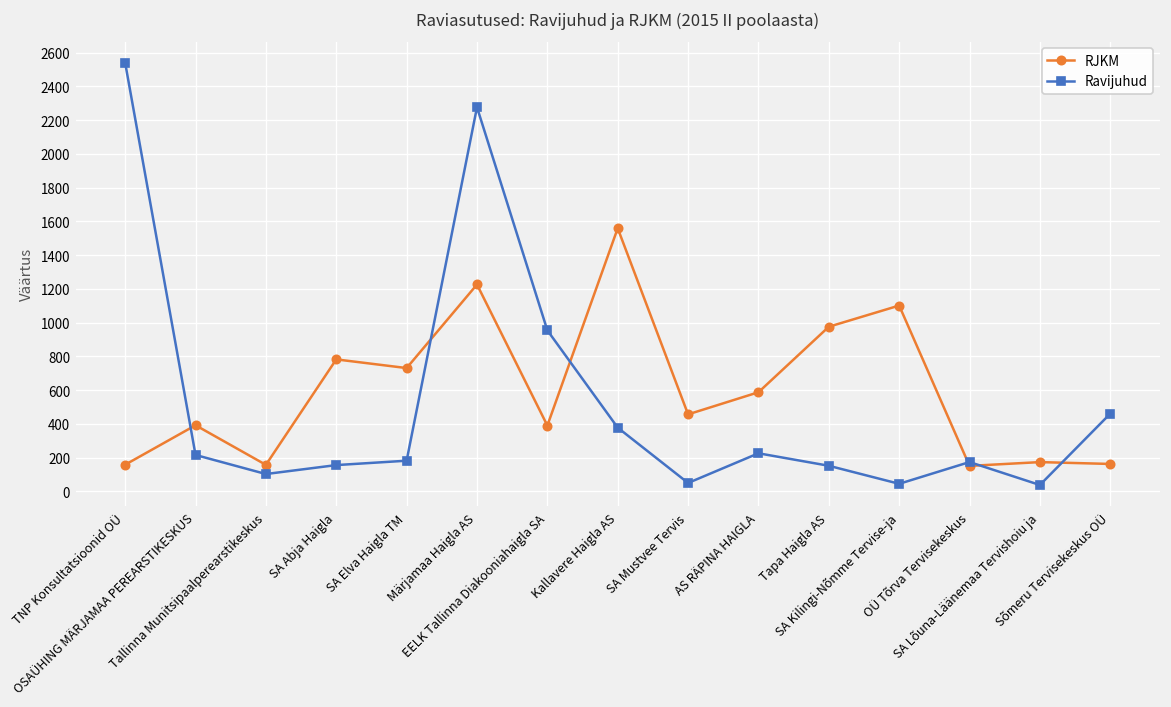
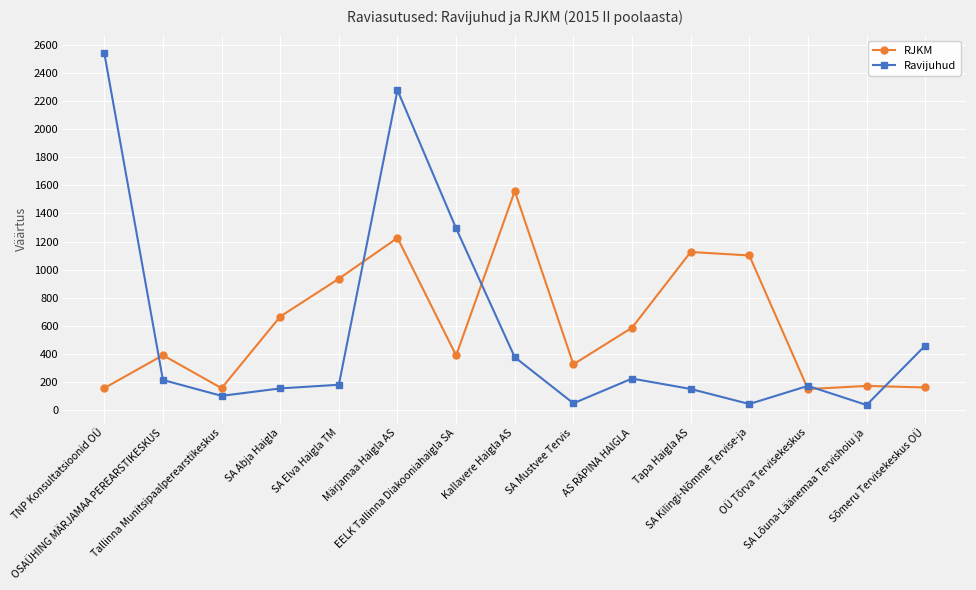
RJKM, SA Abja Haigla: 780 -> 670
RJKM, SA Elva Haigla TM: 730 -> 940
Ravijuhud, EELK Tallinna Diakooniahaigla SA: 950 -> 1290
RJKM, SA Mustvee Tervis: 460 -> 330
RJKM, Tapa Haigla AS: 980 -> 1130
